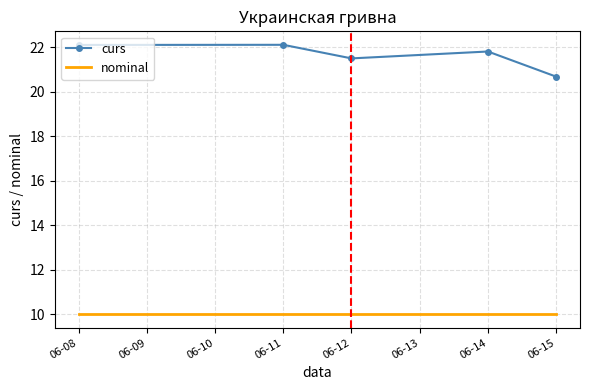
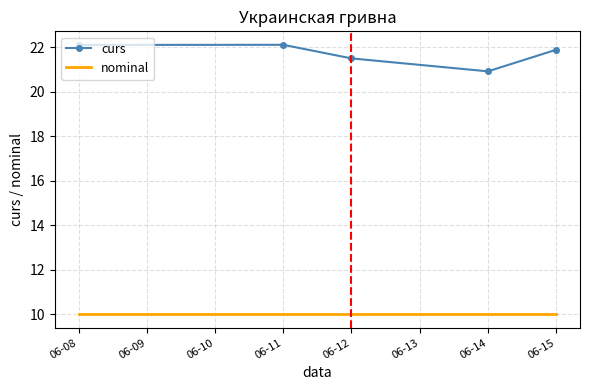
curs, 06-14: 21.8 -> 20.9
curs, 06-15: 20.7 -> 21.9
